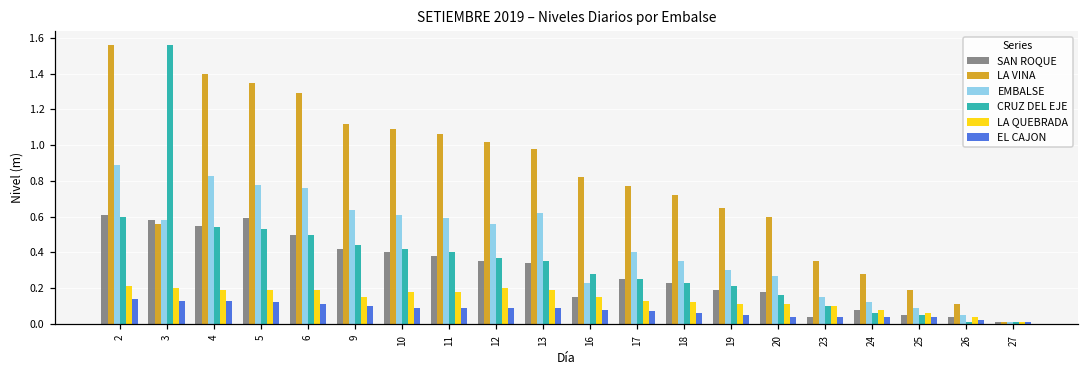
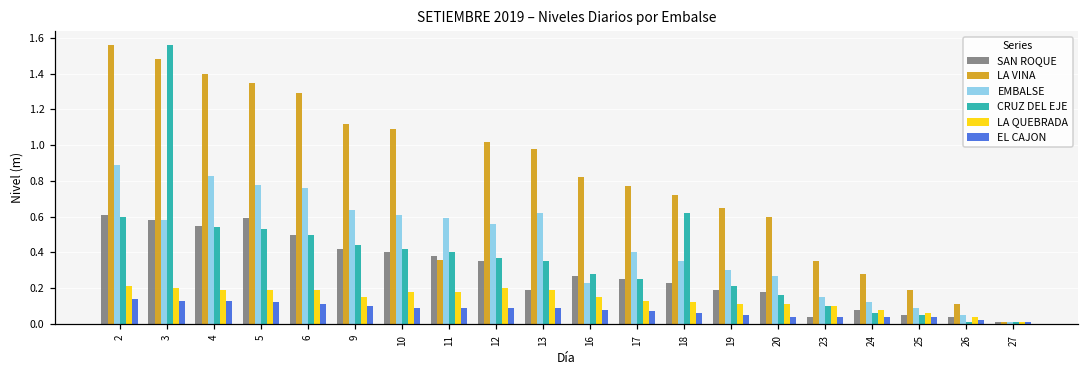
LA VINA, 3: 0.56 -> 1.48
LA VINA, 11: 1.06 -> 0.36
SAN ROQUE, 13: 0.34 -> 0.19
SAN ROQUE, 16: 0.15 -> 0.27
CRUZ DEL EJE, 18: 0.23 -> 0.62
